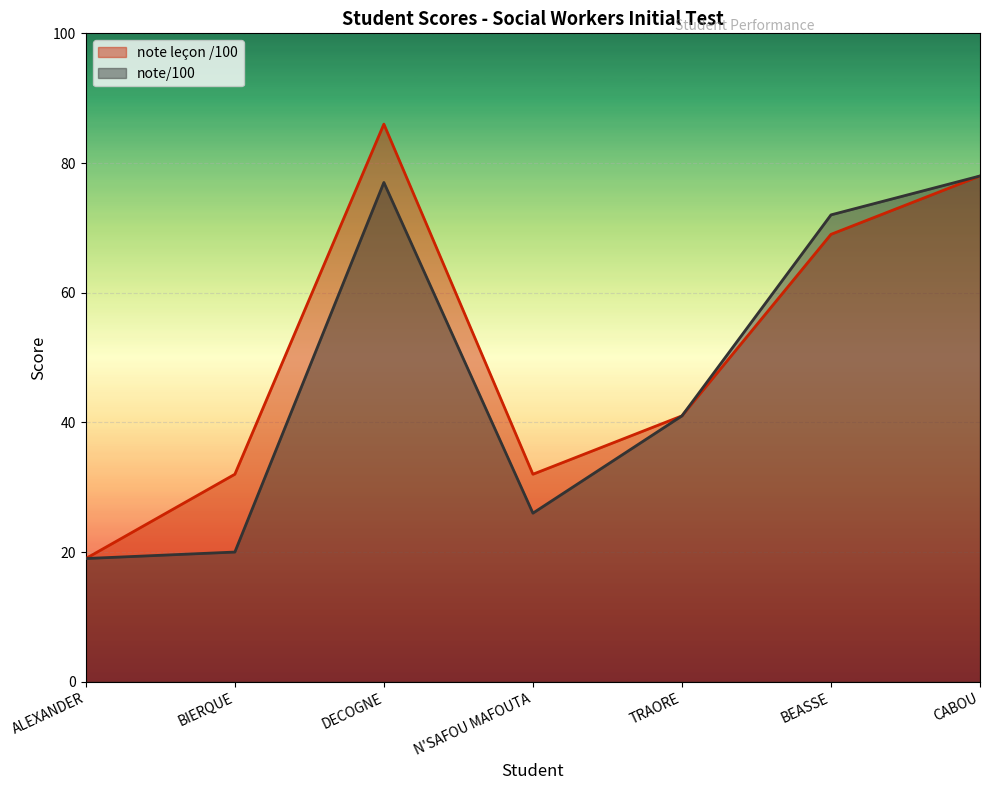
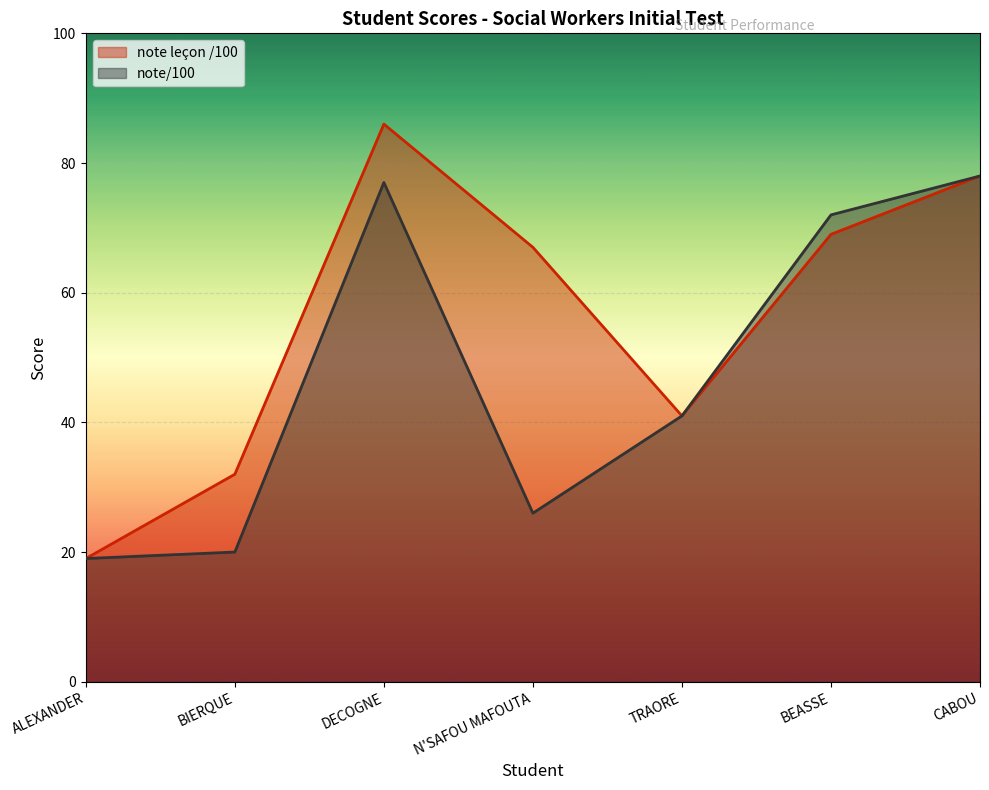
note leçon /100, N'SAFOU MAFOUTA: 32 -> 67
